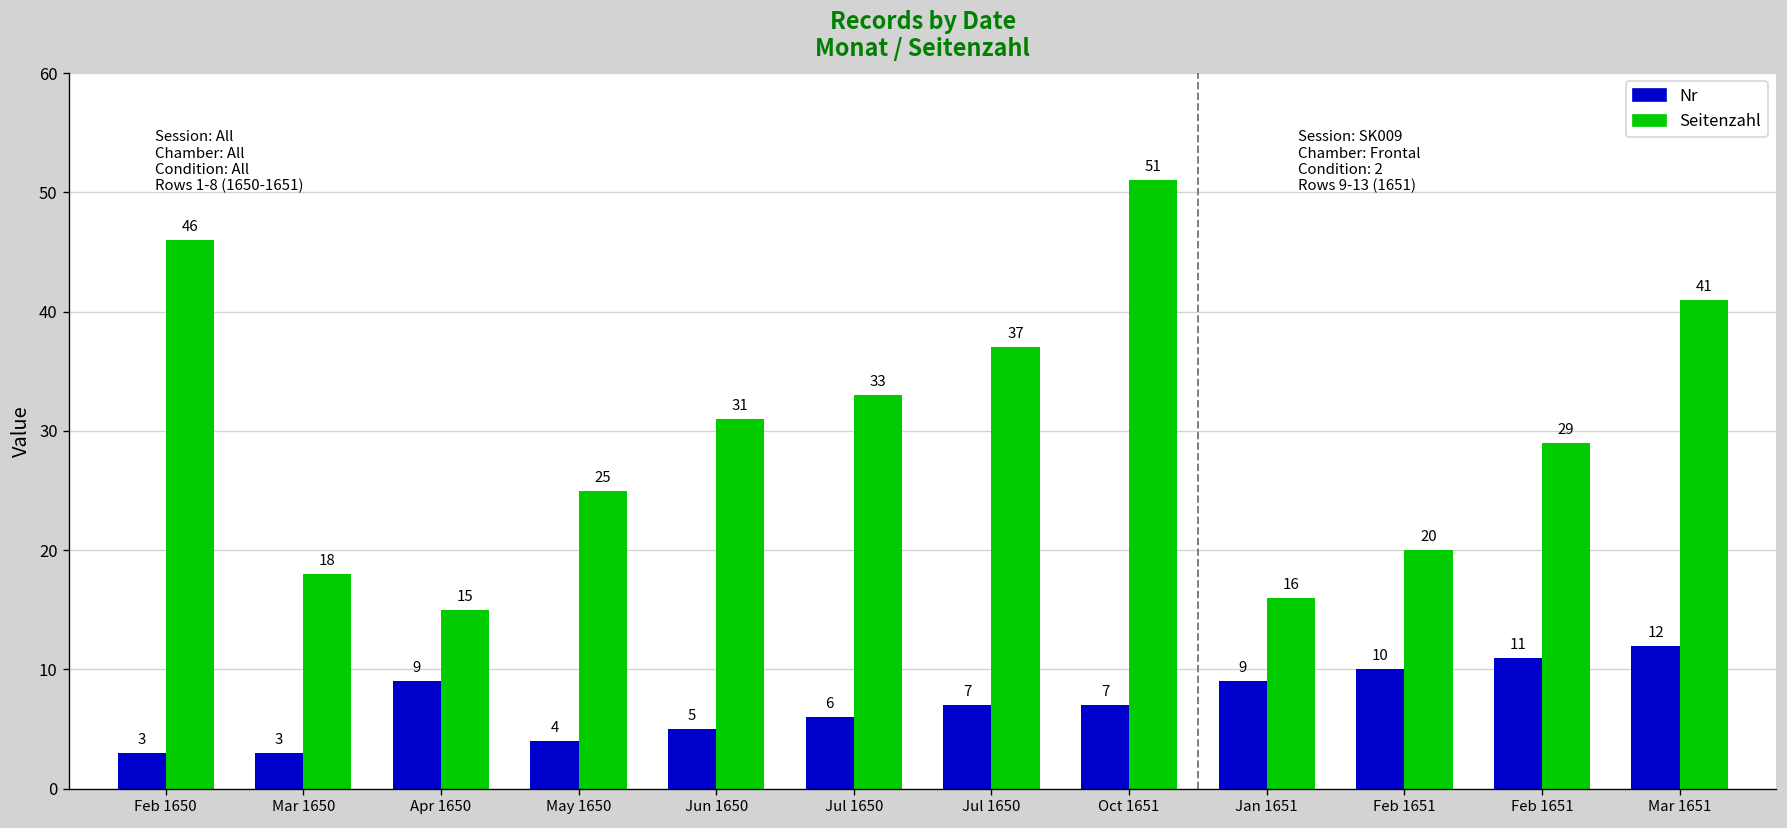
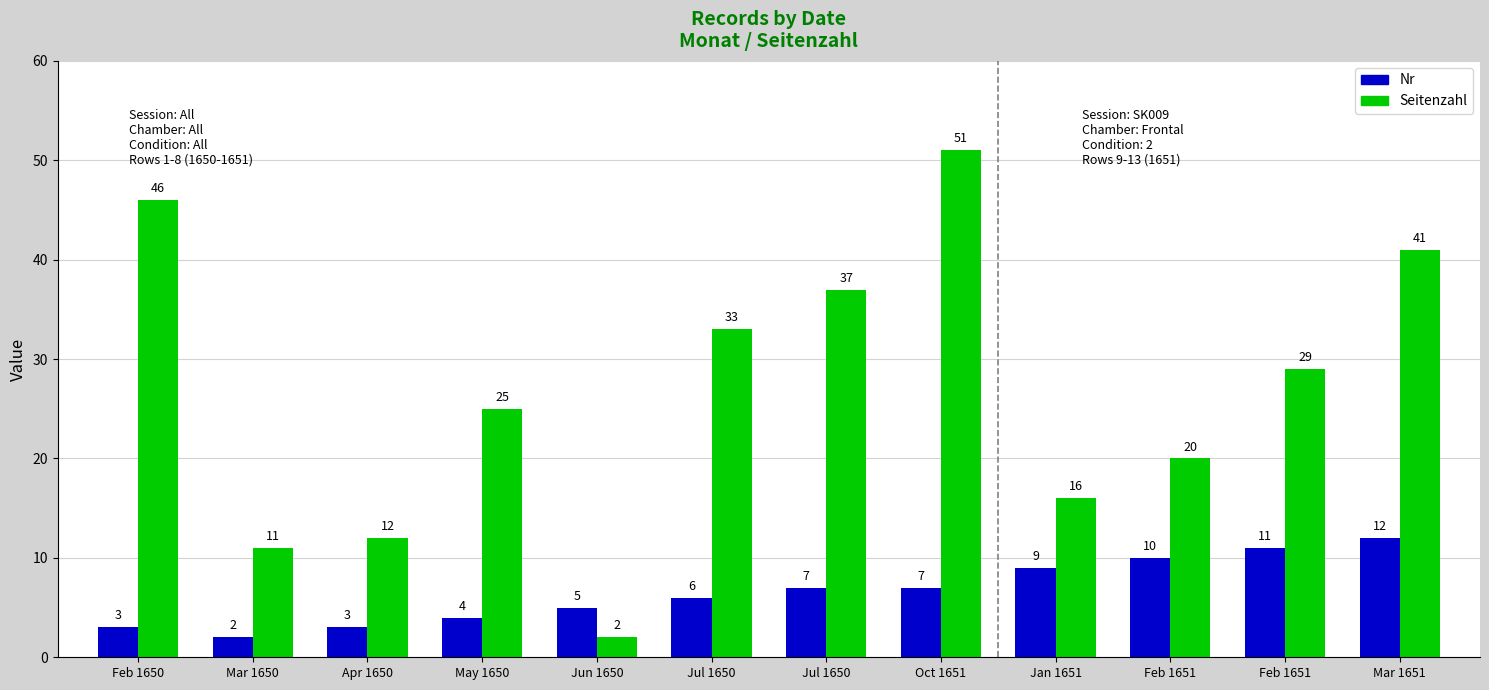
Nr, Mar 1650: 3 -> 2
Seitenzahl, Mar 1650: 18 -> 11
Nr, Apr 1650: 9 -> 3
Seitenzahl, Apr 1650: 15 -> 12
Seitenzahl, Jun 1650: 31 -> 2
